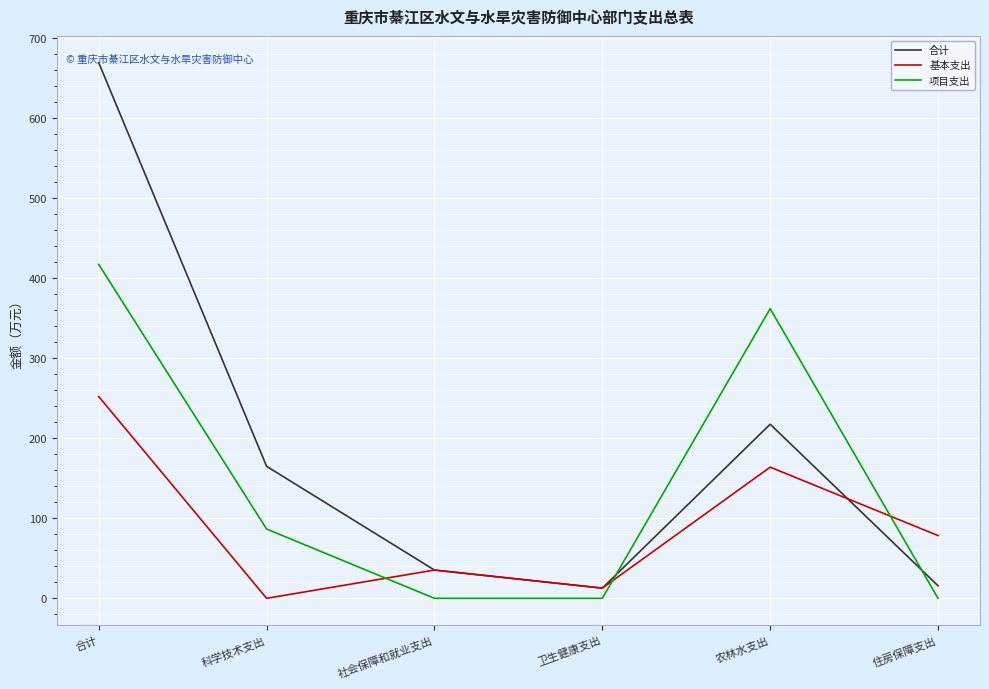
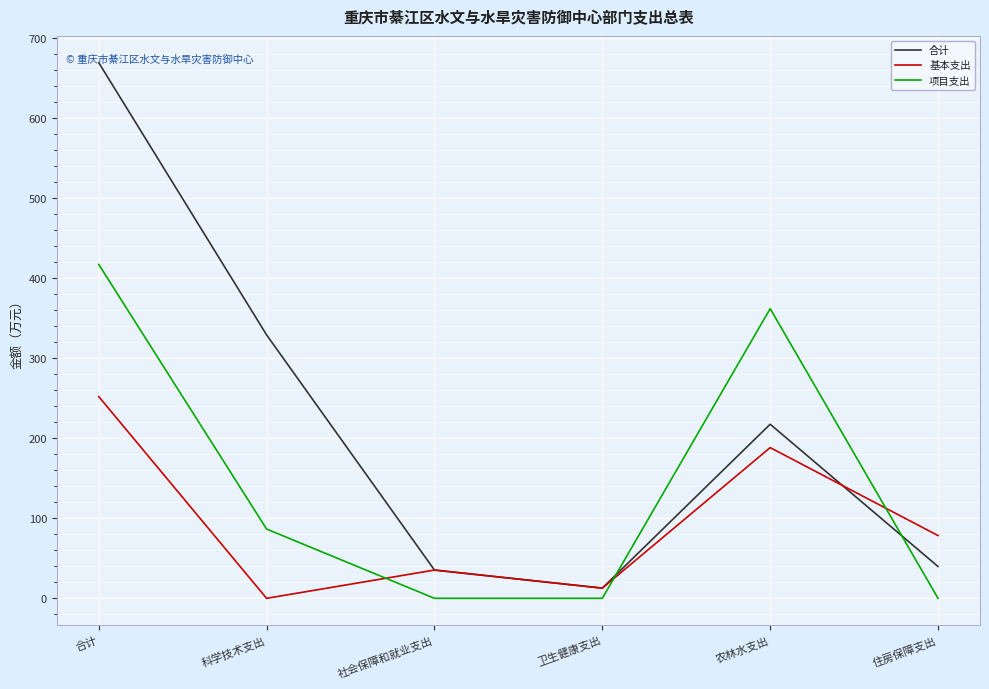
合计, 科学技术支出: 160 -> 330
基本支出, 农林水支出: 160 -> 190
合计, 住房保障支出: 20 -> 40
